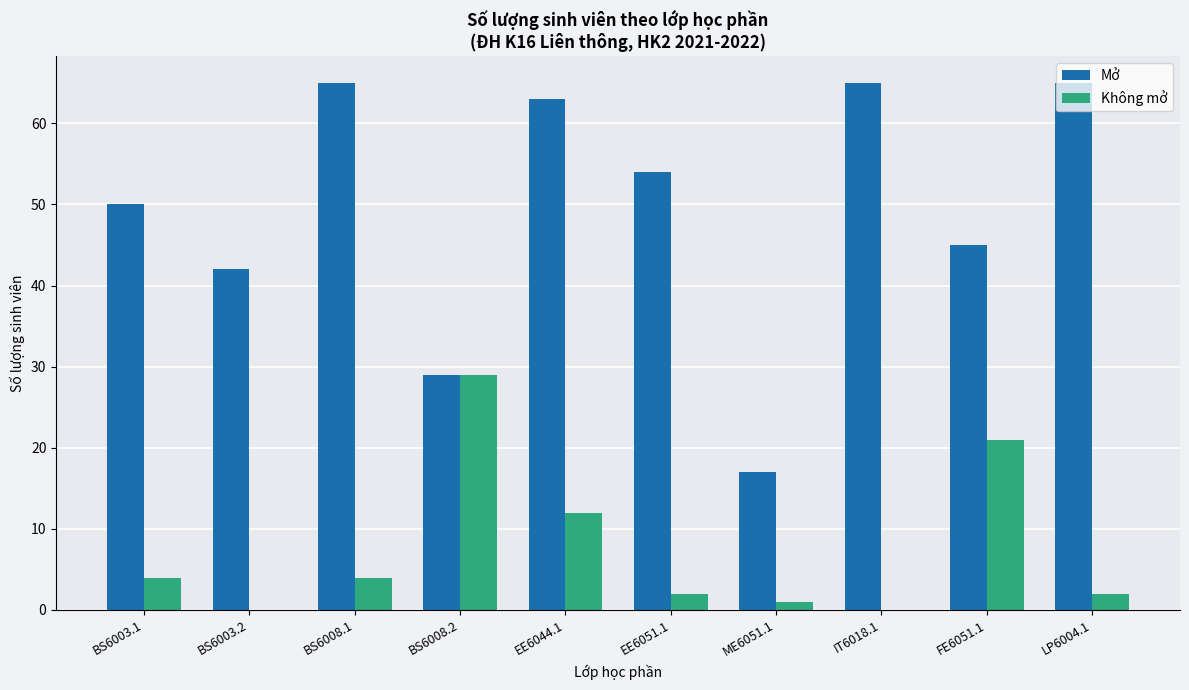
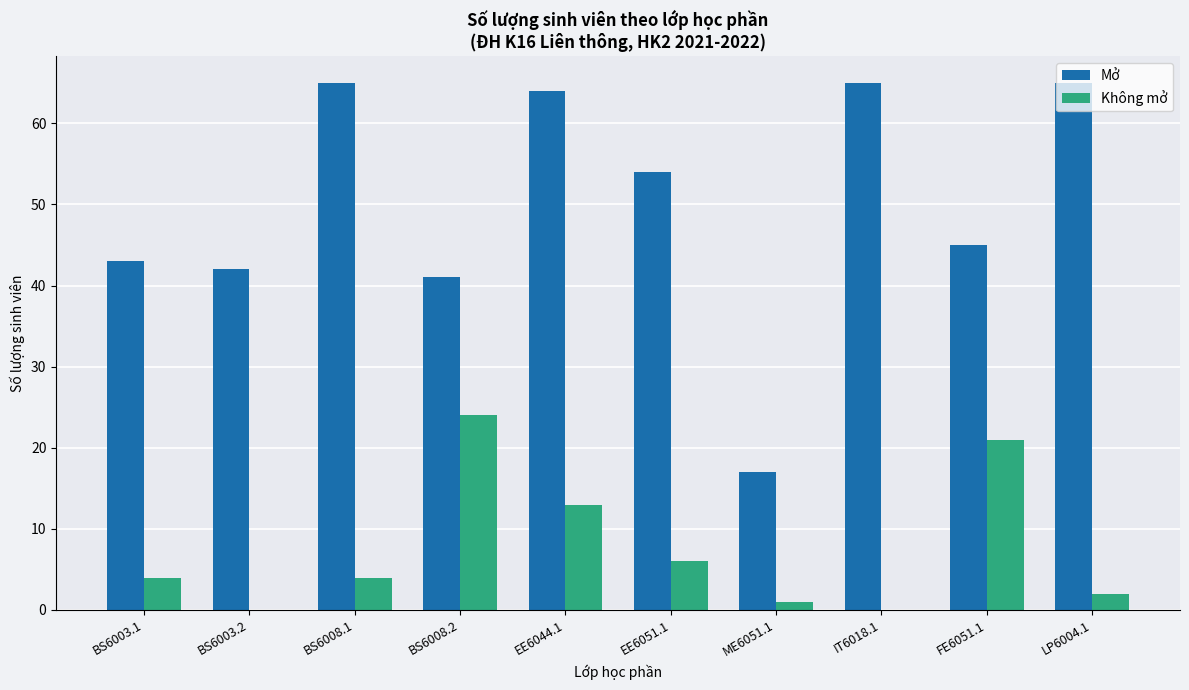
Mở, BS6003.1: 50 -> 43
Mở, BS6008.2: 29 -> 41
Không mở, BS6008.2: 29 -> 24
Mở, EE6044.1: 63 -> 64
Không mở, EE6044.1: 12 -> 13
Không mở, EE6051.1: 2 -> 6
